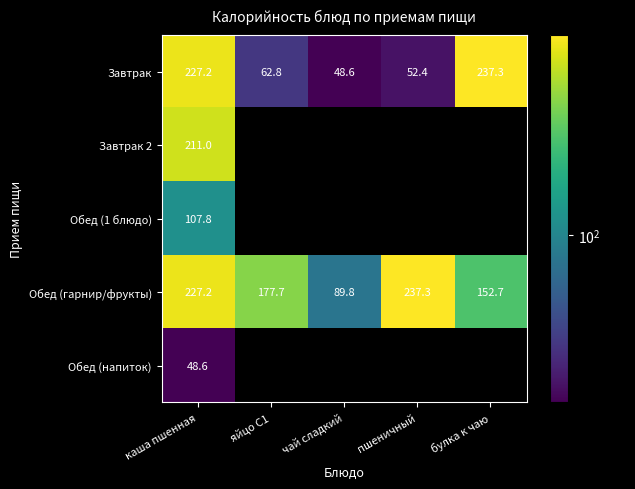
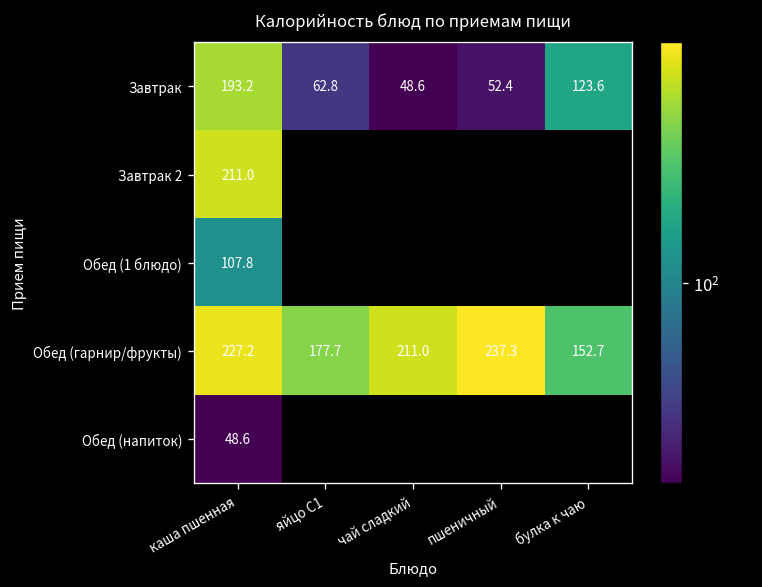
Завтрак, каша пшенная: 227.2 -> 193.2
Завтрак, булка к чаю: 237.3 -> 123.6
Обед (гарнир/фрукты), чай сладкий: 89.8 -> 211.0
